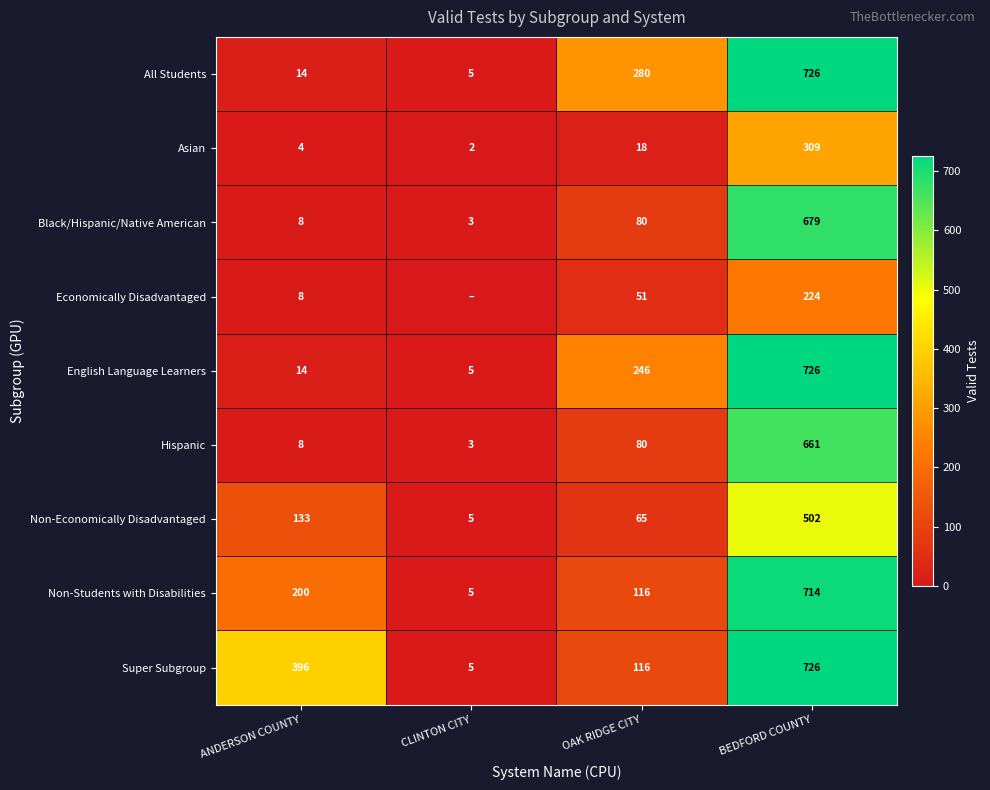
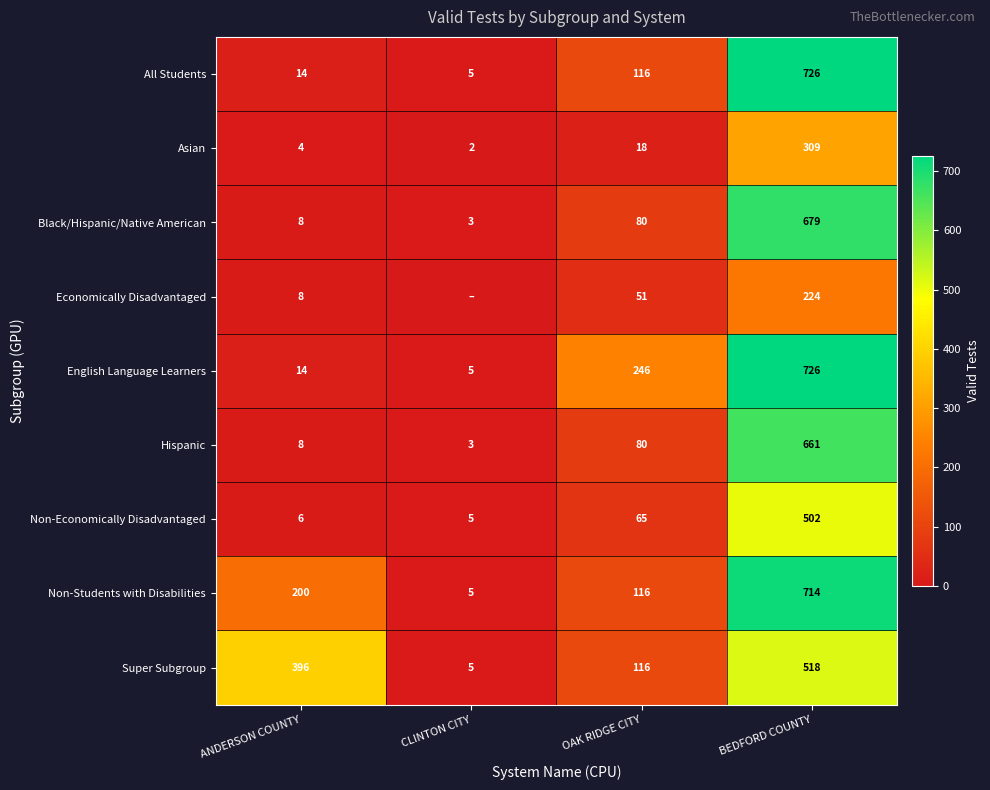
All Students, OAK RIDGE CITY: 280 -> 116
Non-Economically Disadvantaged, ANDERSON COUNTY: 133 -> 6
Super Subgroup, BEDFORD COUNTY: 726 -> 518
